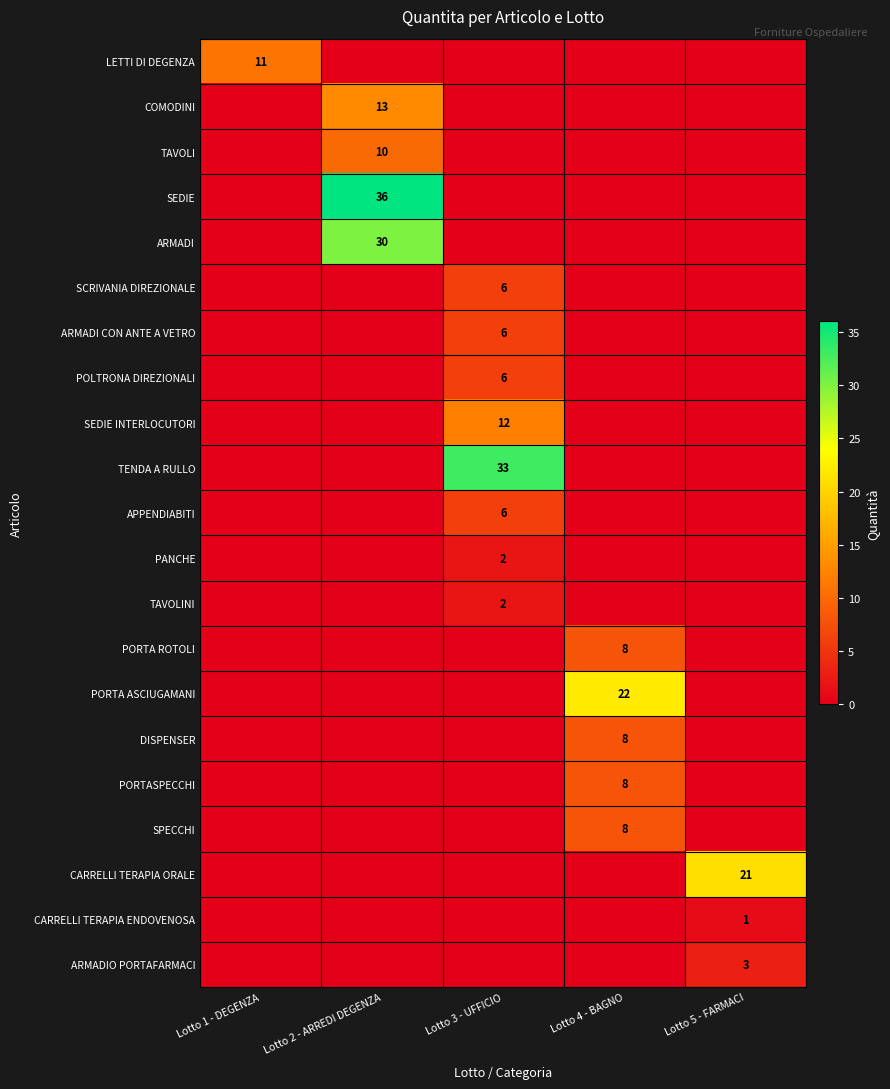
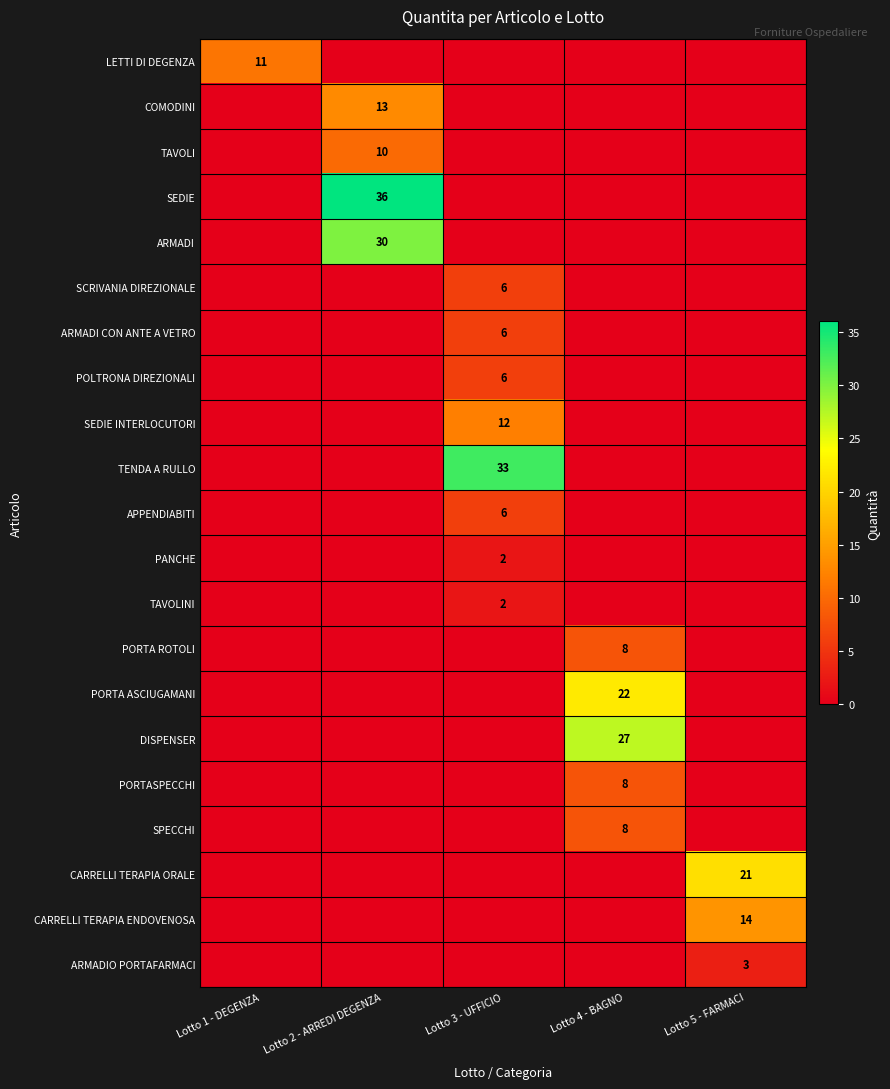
DISPENSER, Lotto 4 - BAGNO: 8 -> 27
CARRELLI TERAPIA ENDOVENOSA, Lotto 5 - FARMACI: 1 -> 14
